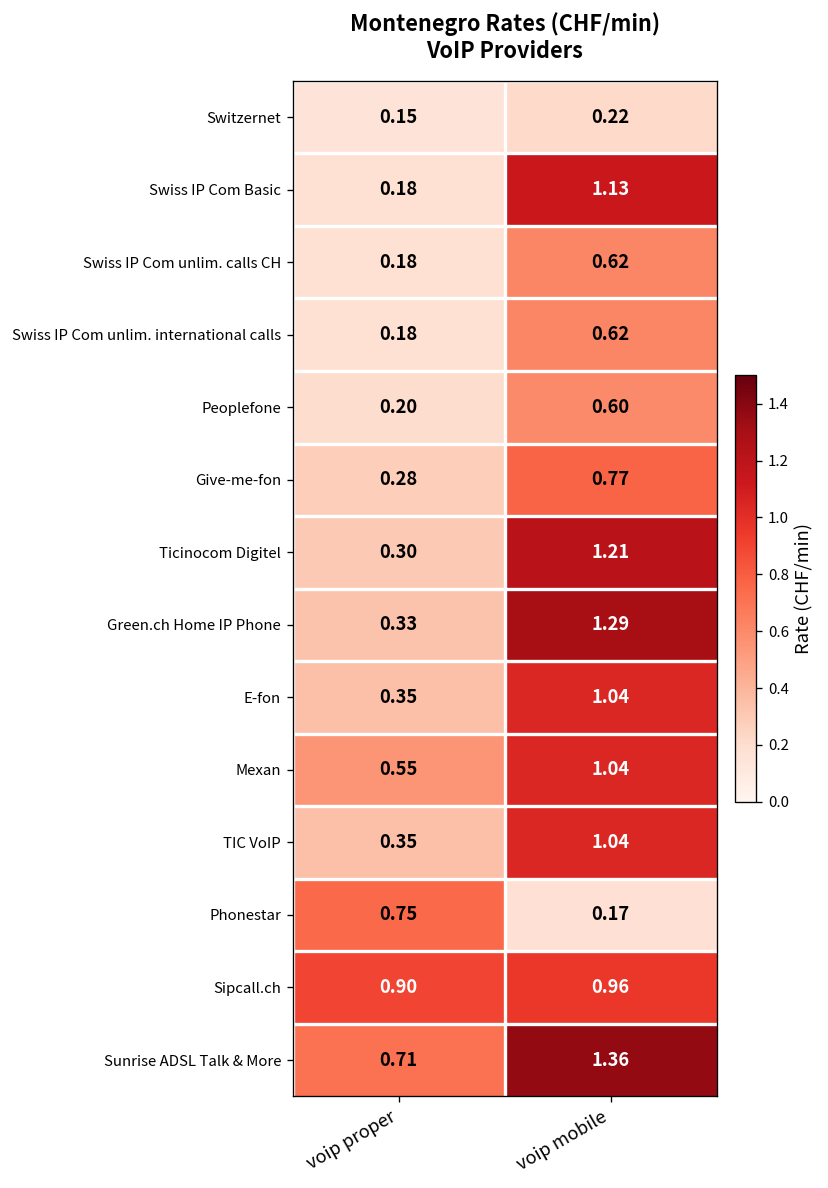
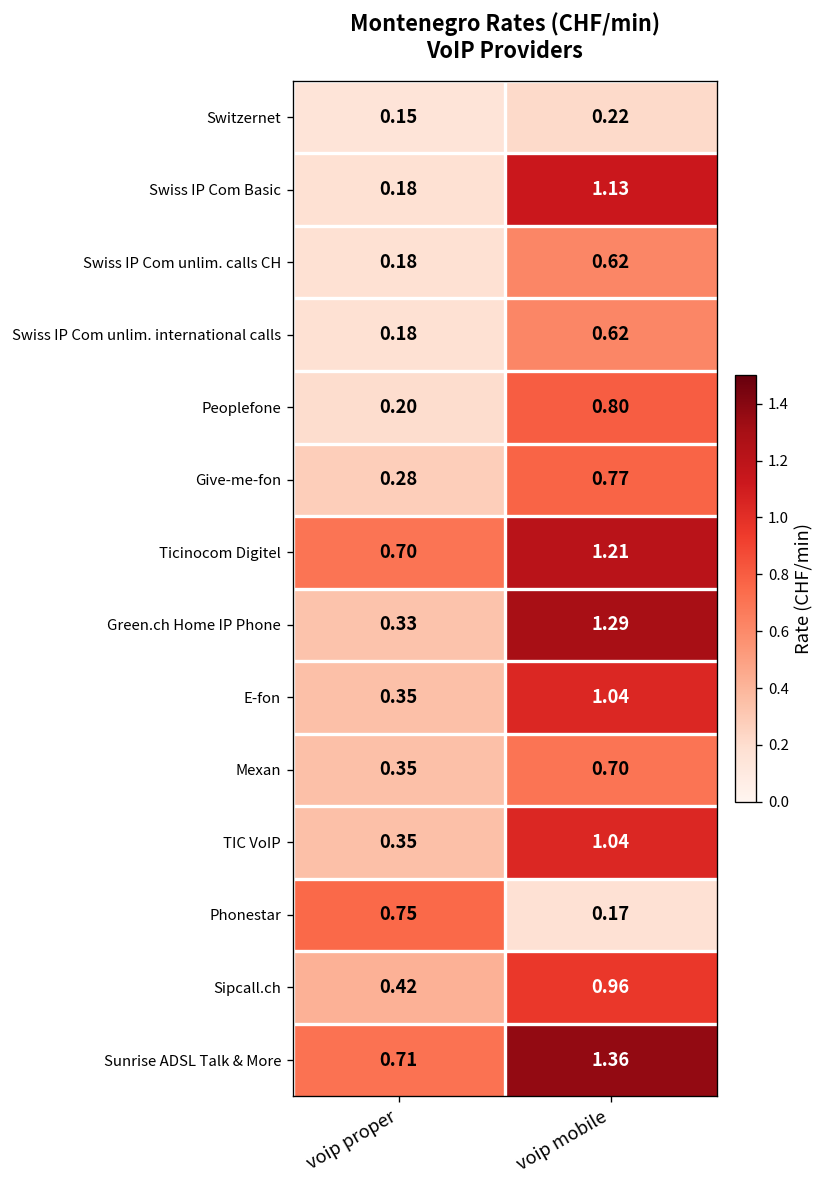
Peoplefone, voip mobile: 0.60 -> 0.80
Ticinocom Digitel, voip proper: 0.30 -> 0.70
Mexan, voip proper: 0.55 -> 0.35
Mexan, voip mobile: 1.04 -> 0.70
Sipcall.ch, voip proper: 0.90 -> 0.42
